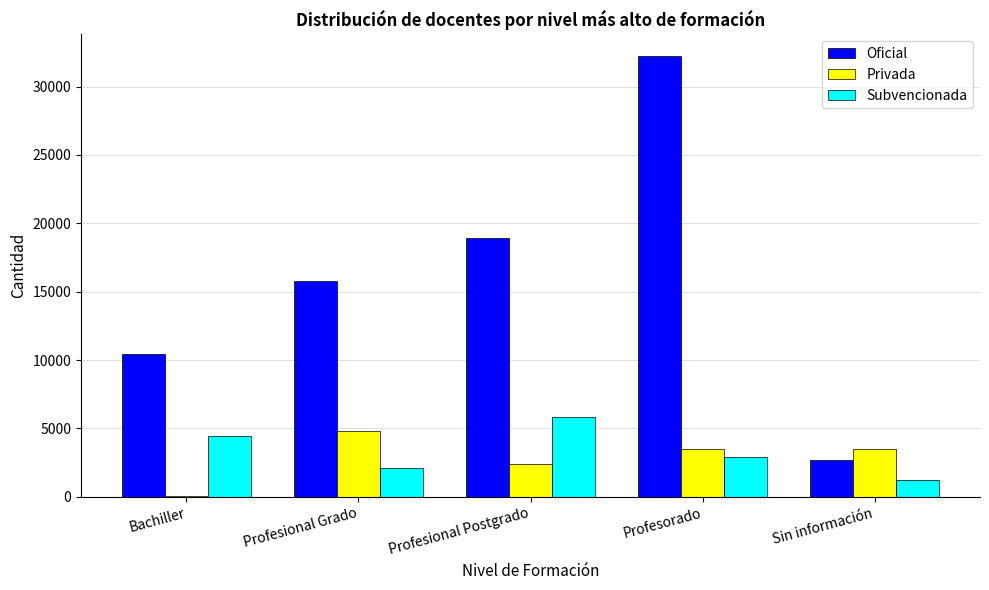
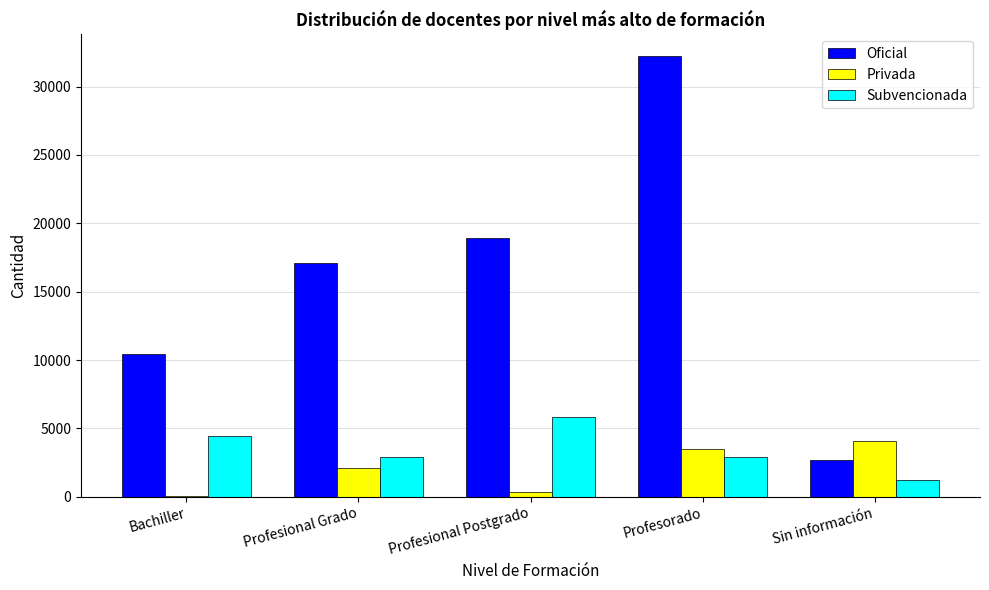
Oficial, Profesional Grado: 15800 -> 17100
Privada, Profesional Grado: 4800 -> 2100
Subvencionada, Profesional Grado: 2100 -> 3000
Privada, Profesional Postgrado: 2400 -> 300
Privada, Sin información: 3500 -> 4100
